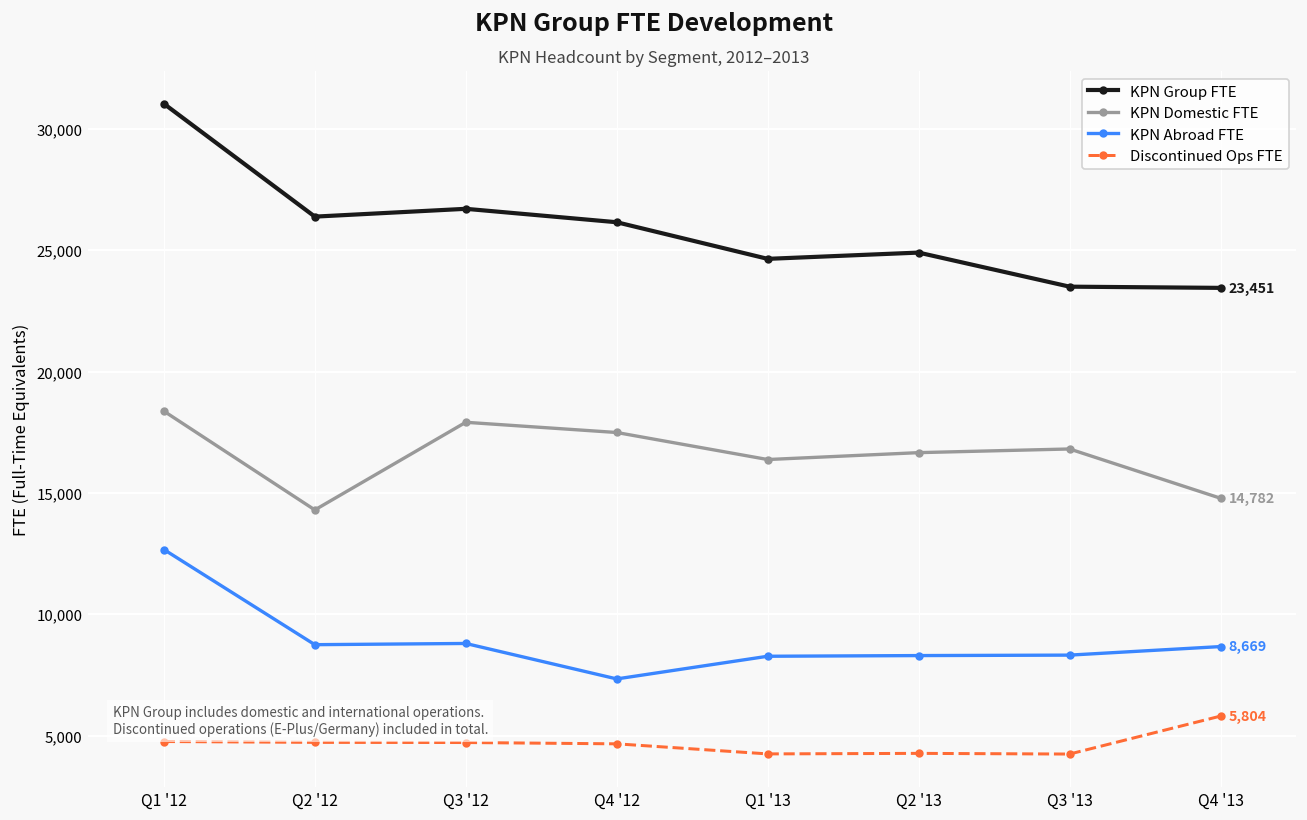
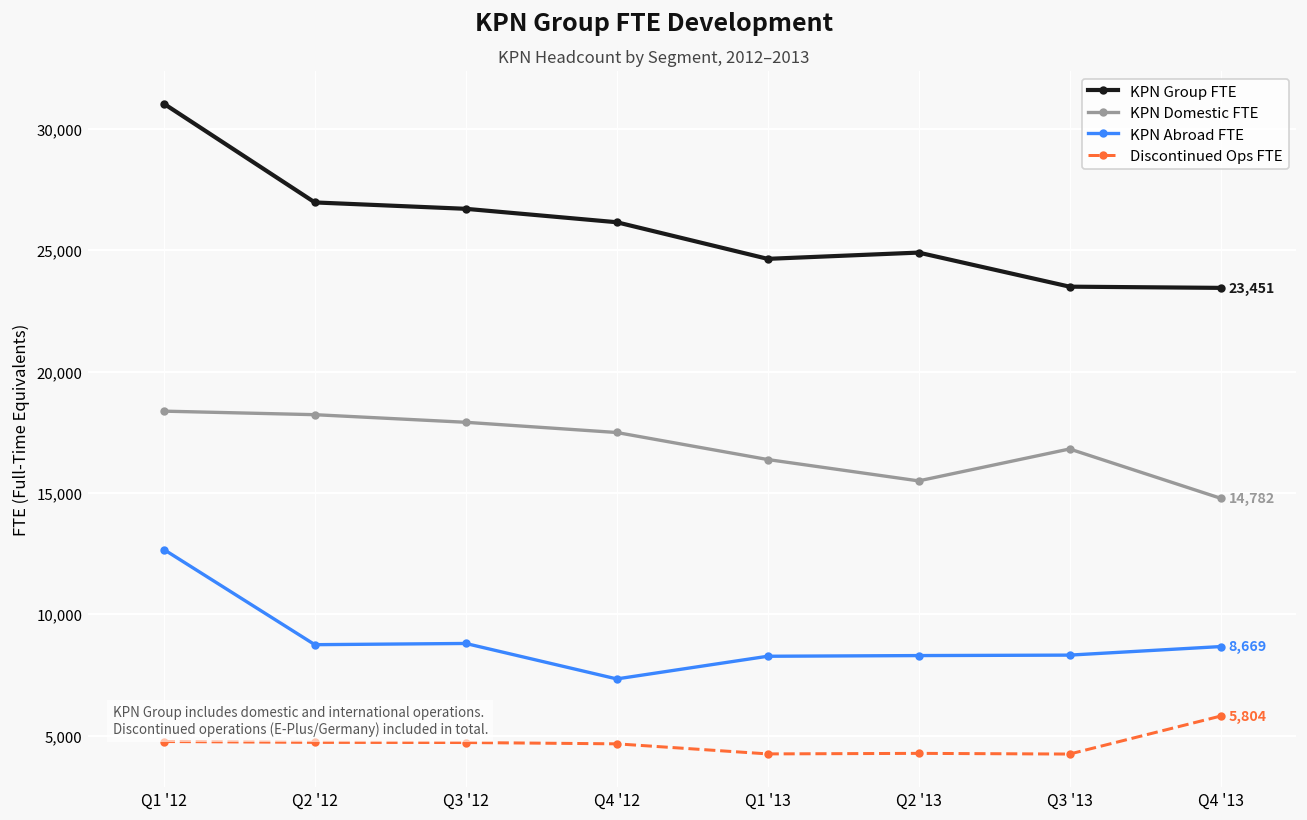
KPN Group FTE, Q2 '12: 26,400 -> 27,000
KPN Domestic FTE, Q2 '12: 14,300 -> 18,200
KPN Domestic FTE, Q2 '13: 16,700 -> 15,500
